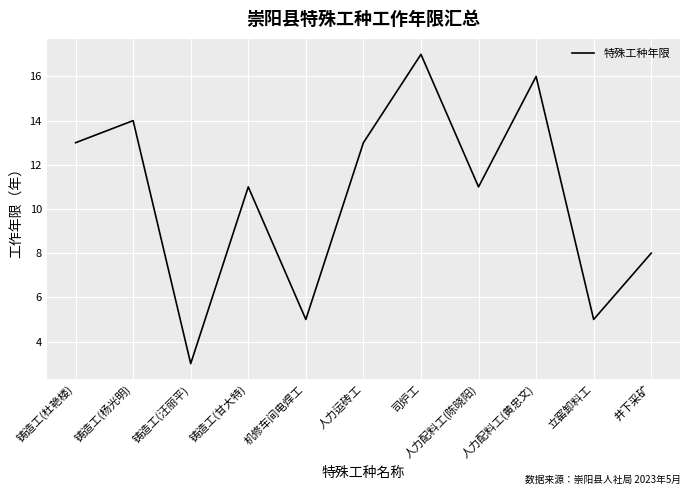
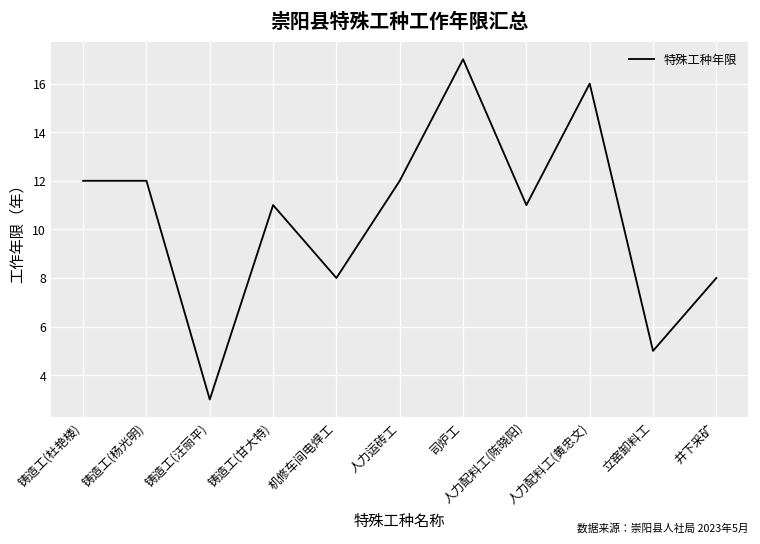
铸造工(杜艳楼): 13 -> 12
铸造工(杨光明): 14 -> 12
机修车间电焊工: 5 -> 8
人力运砖工: 13 -> 12
